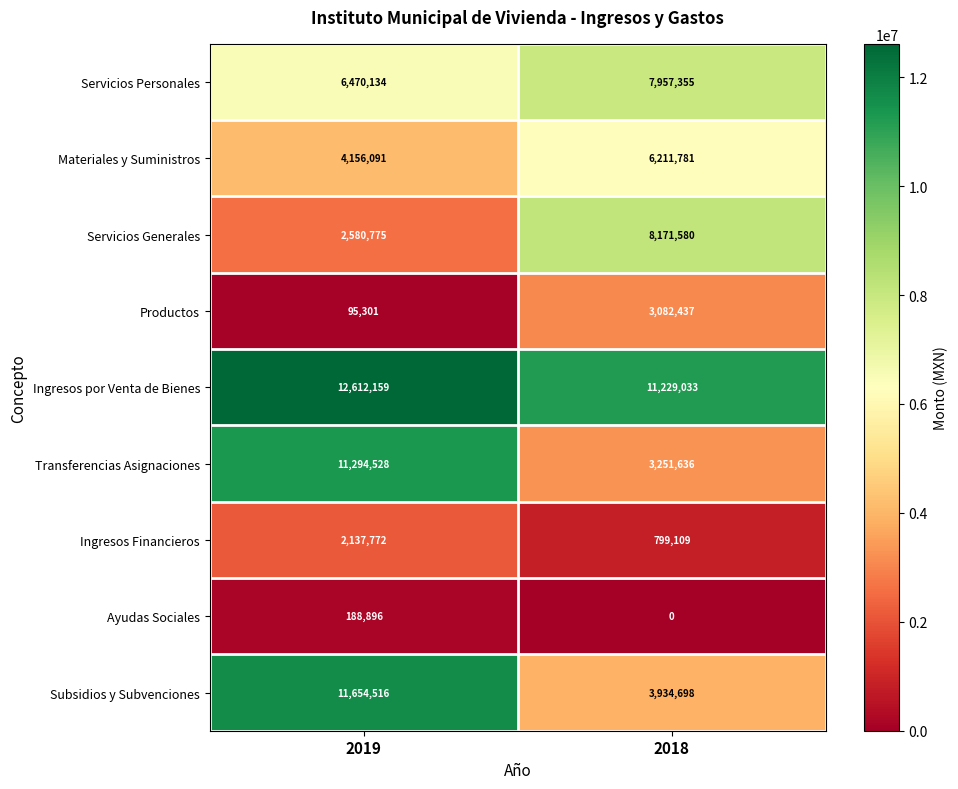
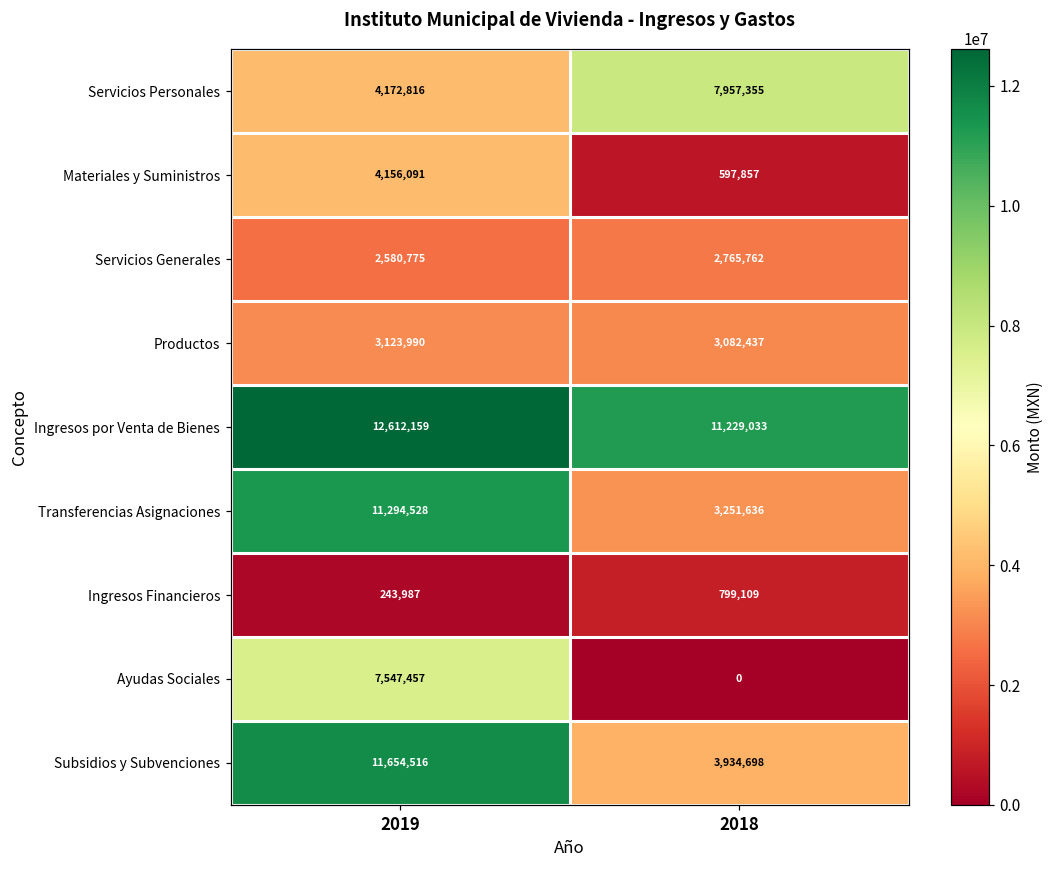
Servicios Personales, 2019: 6,470,134 -> 4,172,816
Materiales y Suministros, 2018: 6,211,781 -> 597,857
Servicios Generales, 2018: 8,171,580 -> 2,765,762
Productos, 2019: 95,301 -> 3,123,990
Ingresos Financieros, 2019: 2,137,772 -> 243,987
Ayudas Sociales, 2019: 188,896 -> 7,547,457
